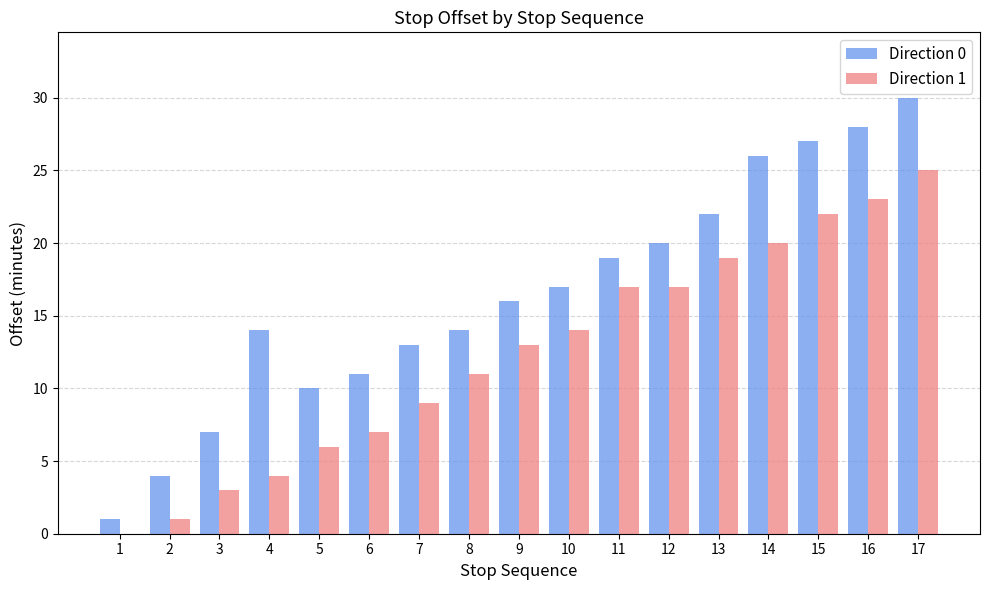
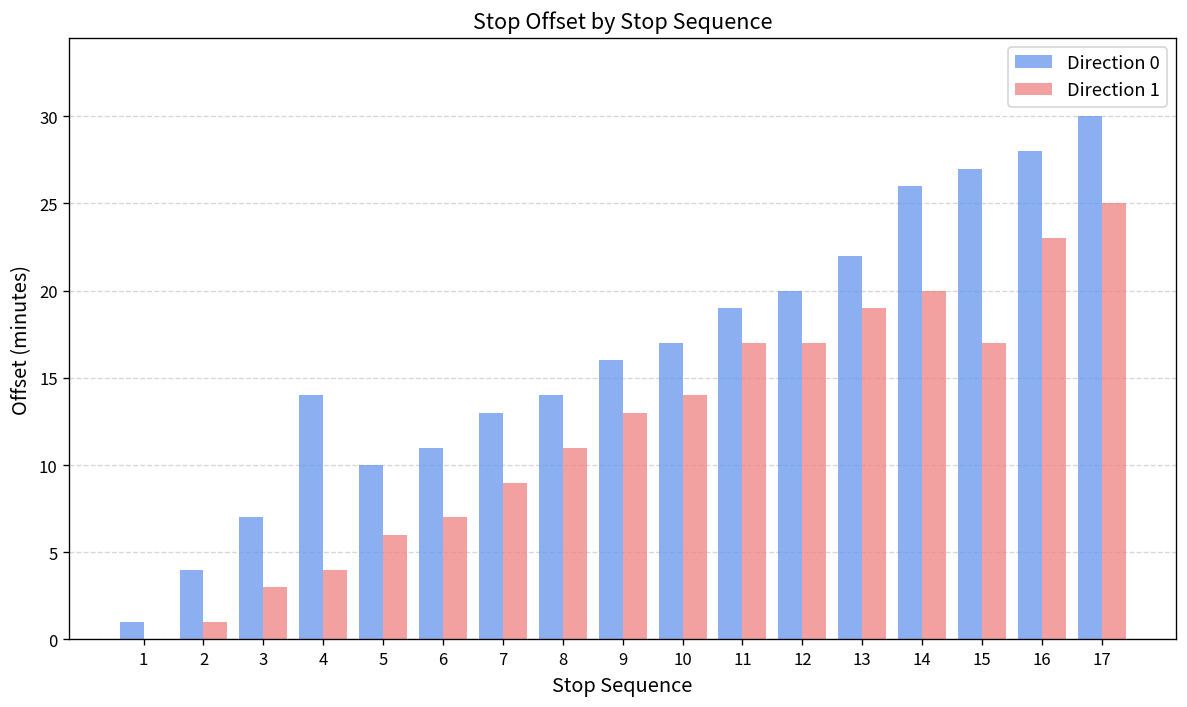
Direction 1, 15: 22 -> 17
